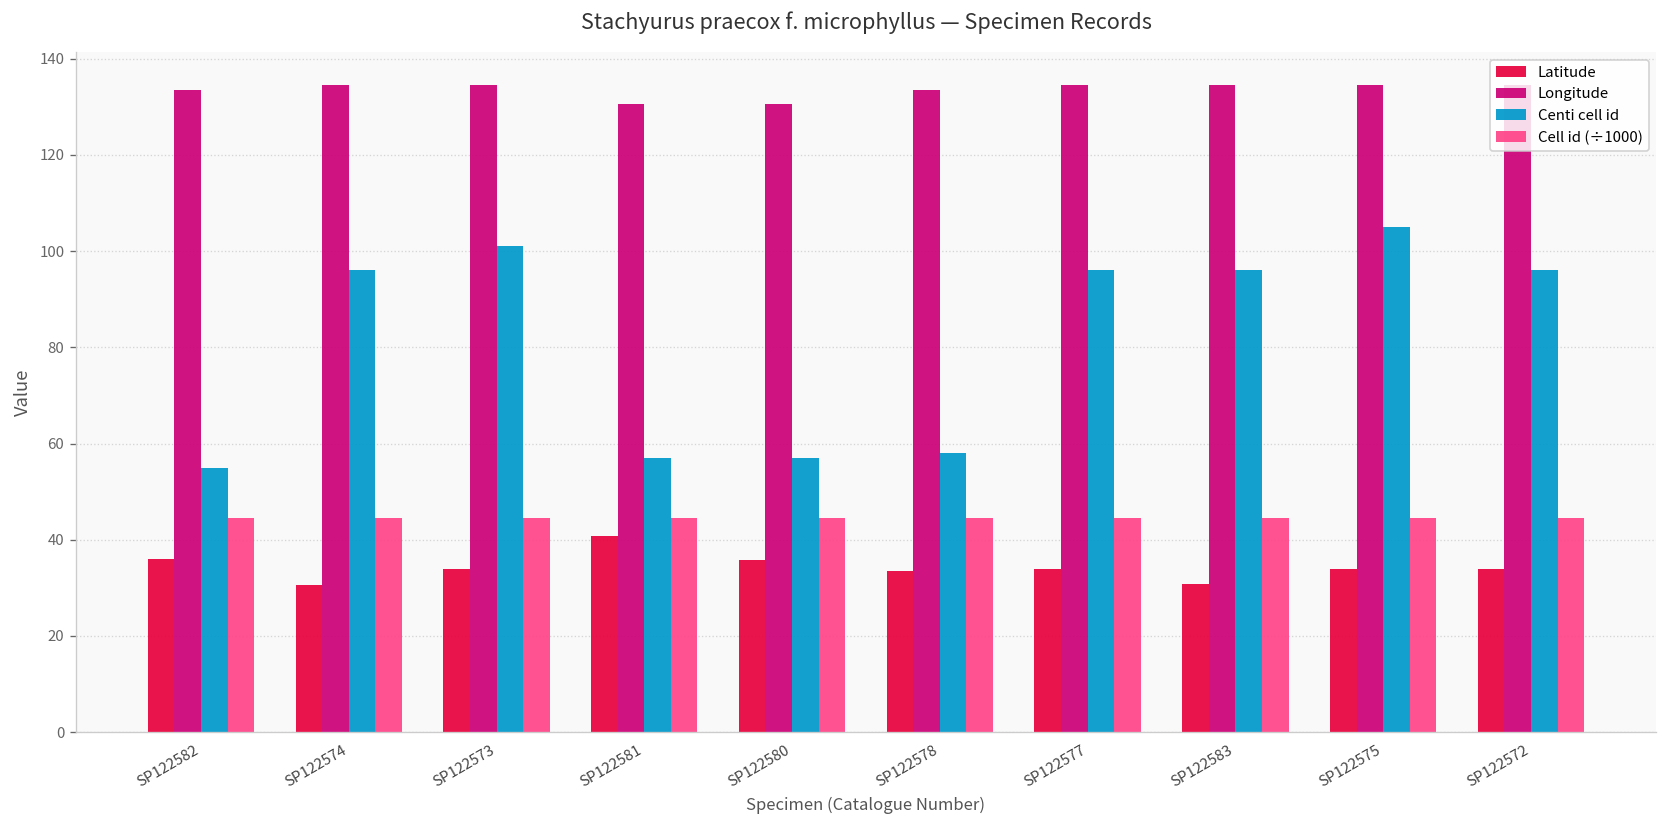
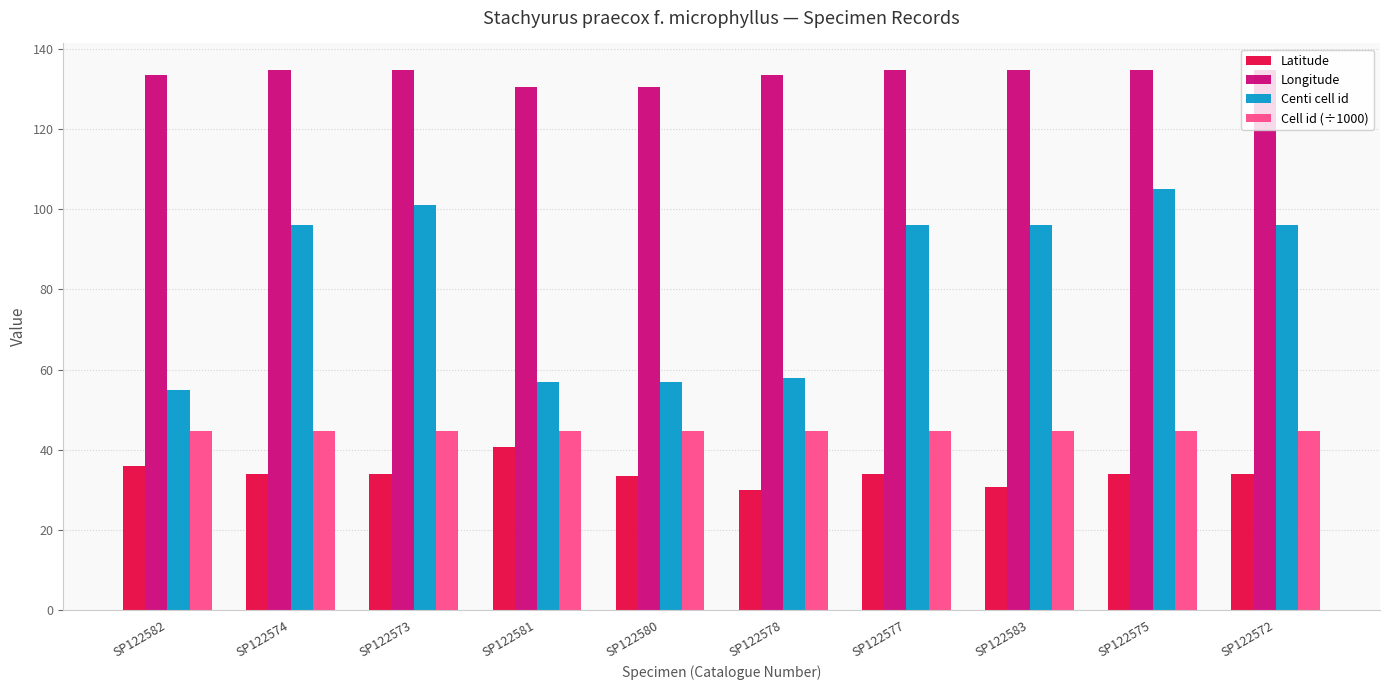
Latitude, SP122574: 31 -> 34
Latitude, SP122580: 36 -> 34
Latitude, SP122578: 34 -> 30
